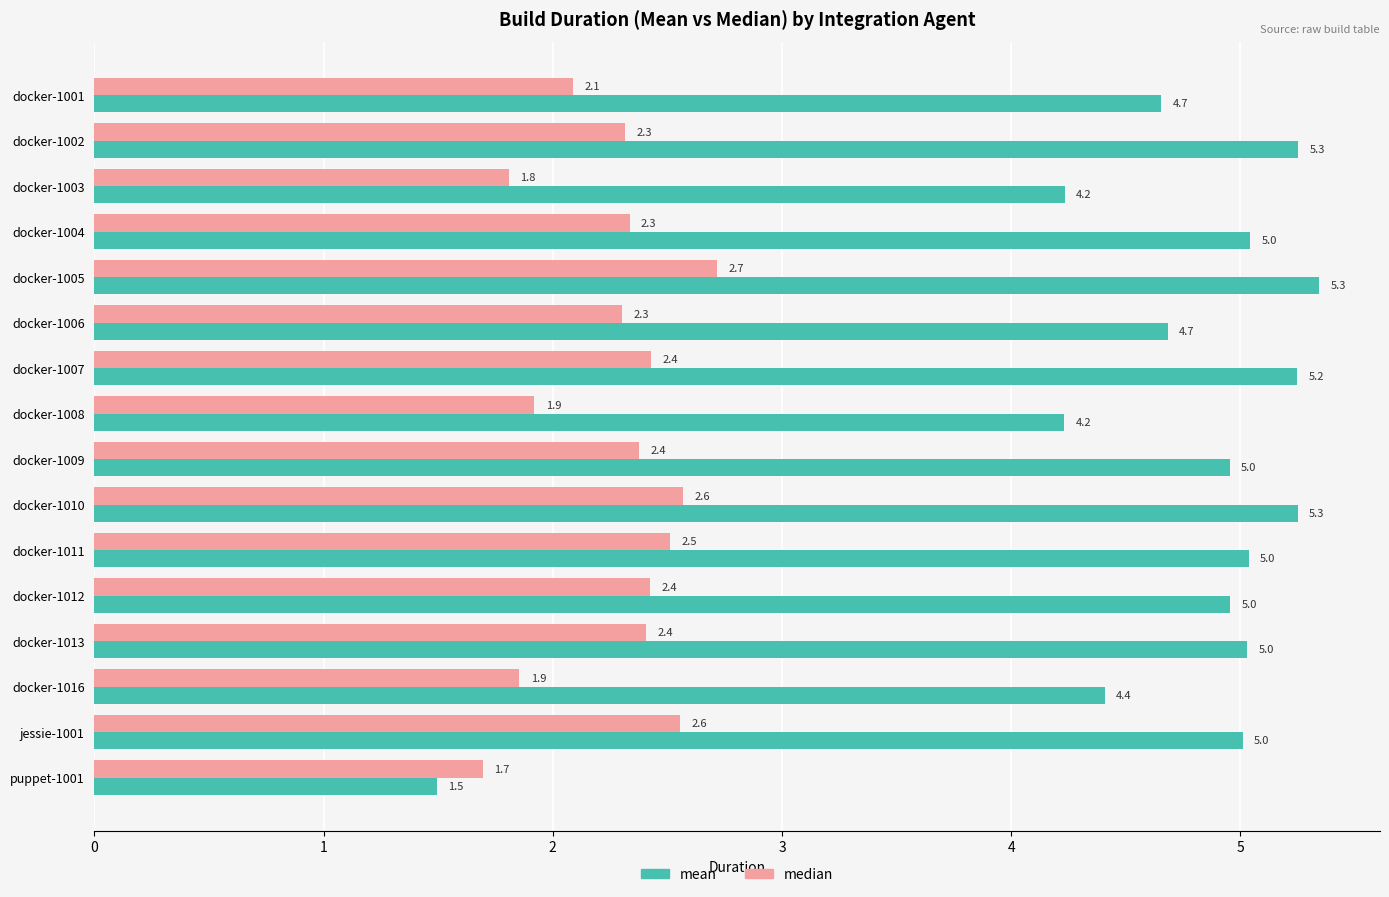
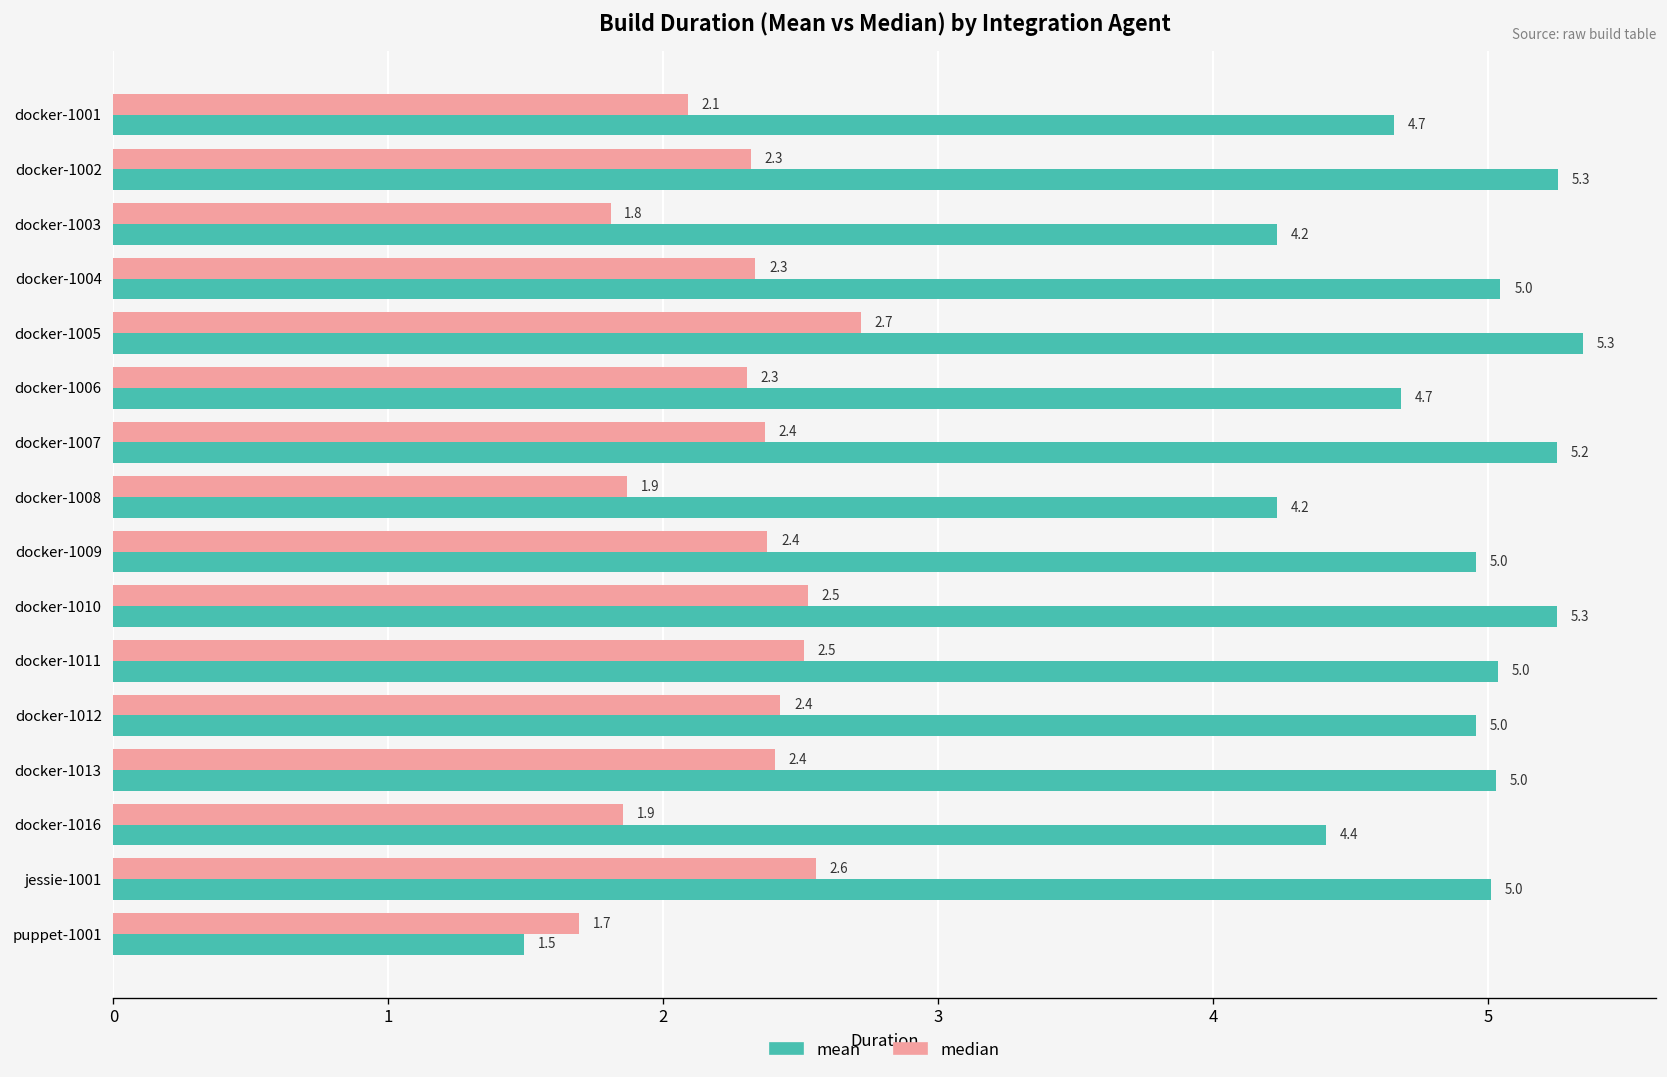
median, docker-1007: 2.43 -> 2.37
median, docker-1008: 1.92 -> 1.87
median, docker-1010: 2.6 -> 2.5
